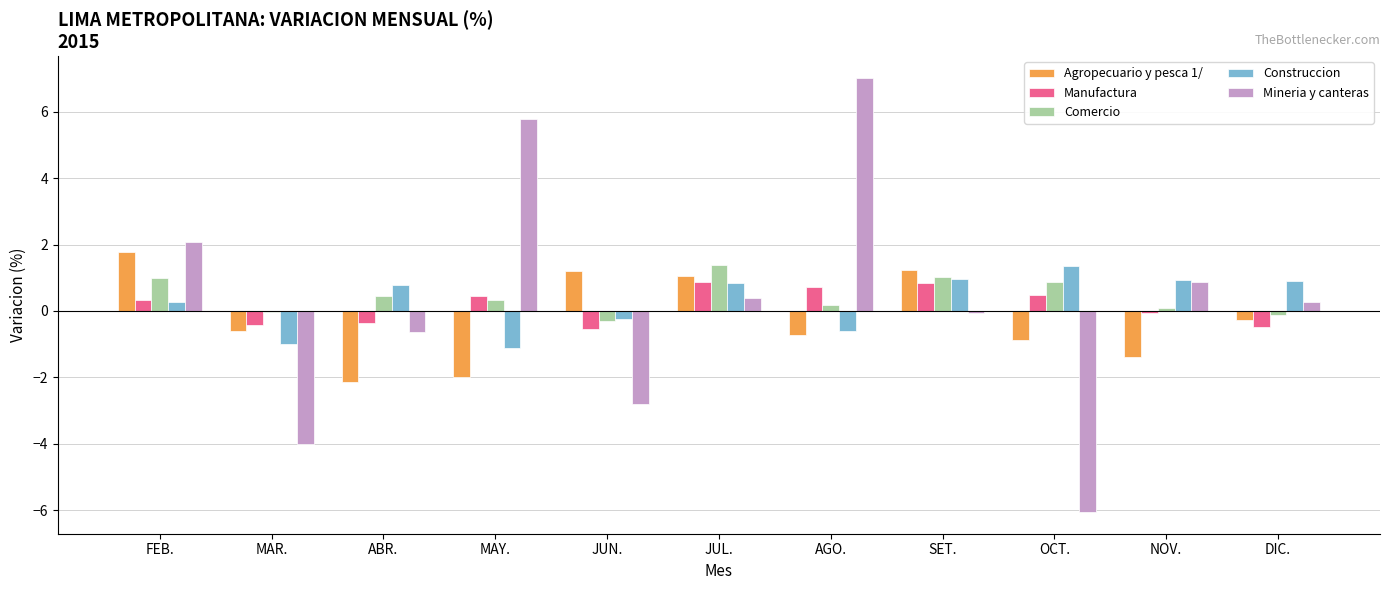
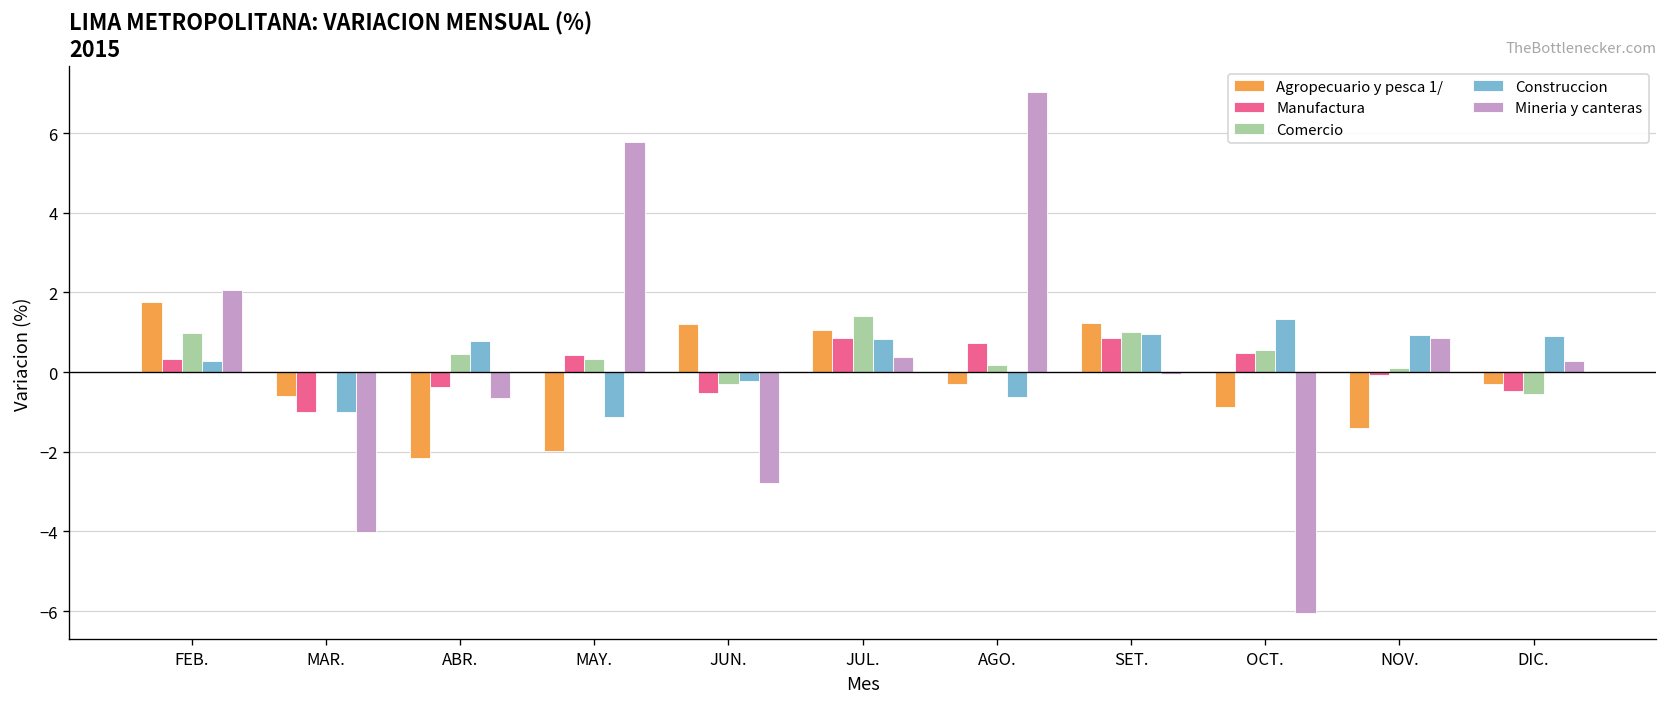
Manufactura, MAR.: -0.4 -> -1.0
Agropecuario y pesca 1/, AGO.: -0.7 -> -0.3
Comercio, OCT.: 0.9 -> 0.6
Comercio, DIC.: -0.1 -> -0.5
